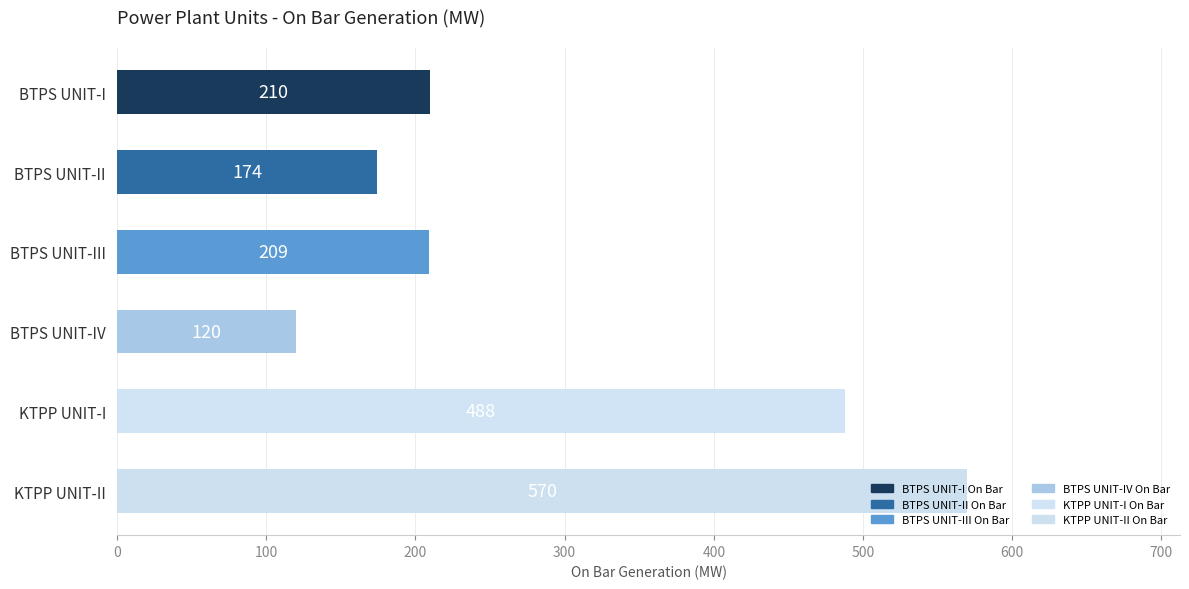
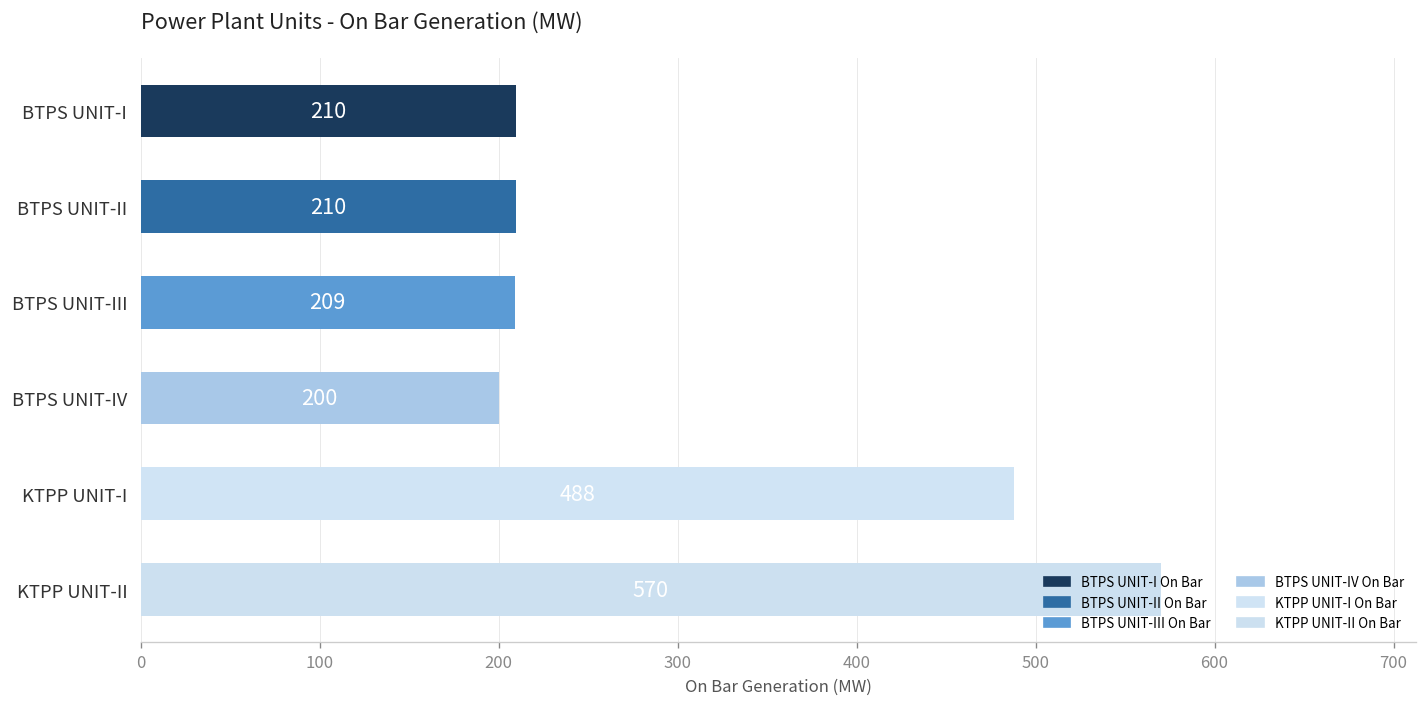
BTPS UNIT-II: 174 -> 210
BTPS UNIT-IV: 120 -> 200
